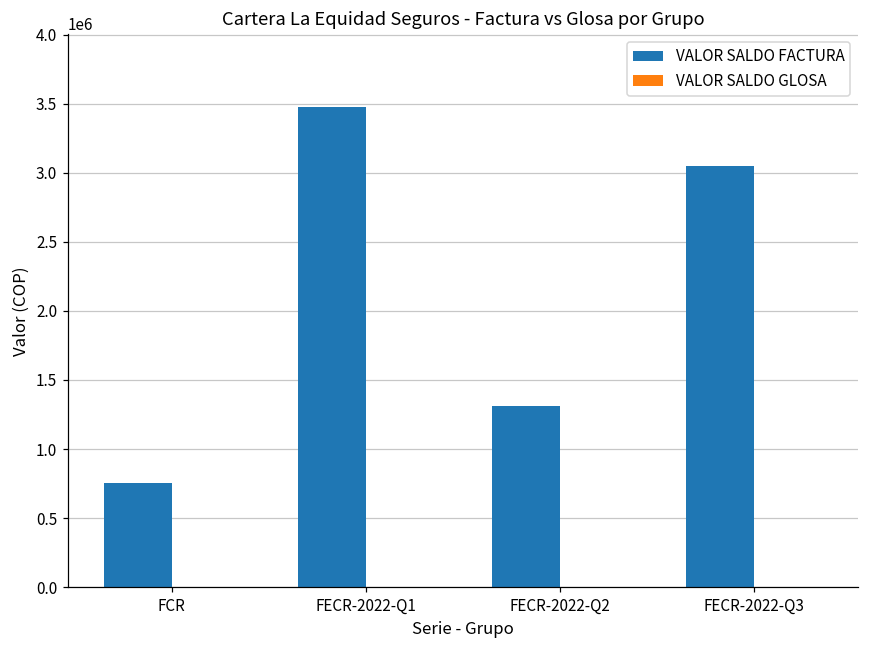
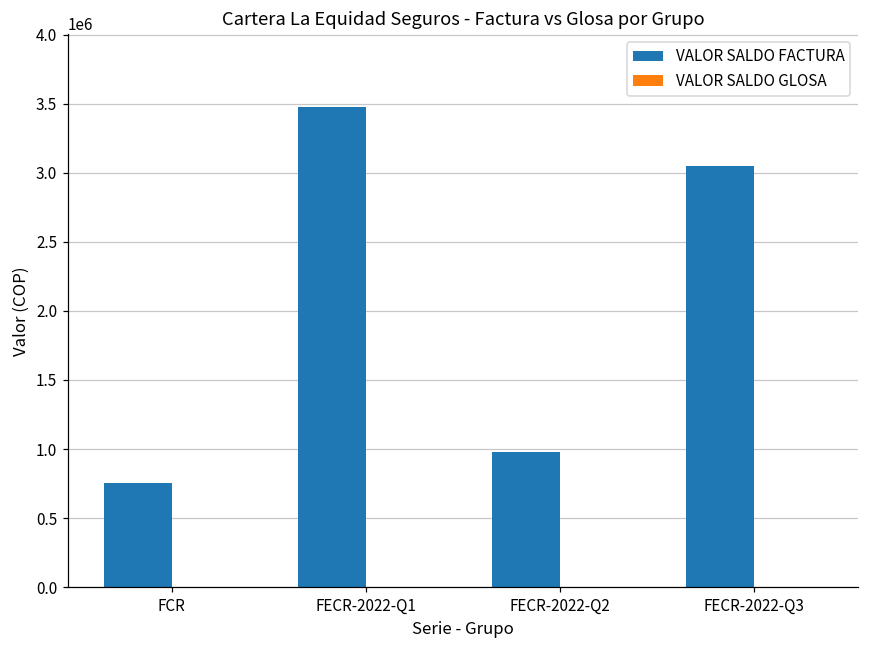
VALOR SALDO FACTURA, FECR-2022-Q2: 1310000 -> 980000
